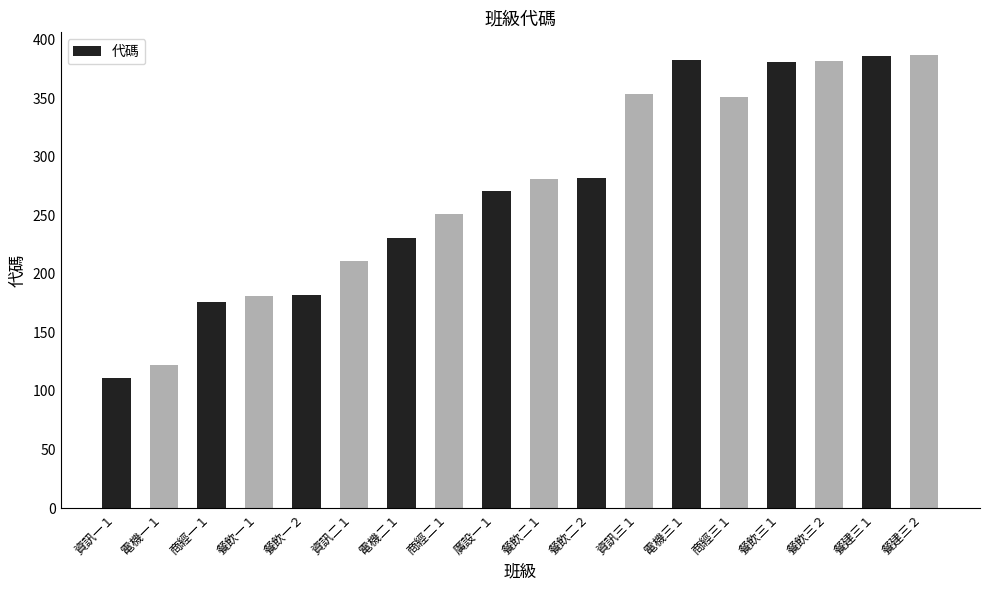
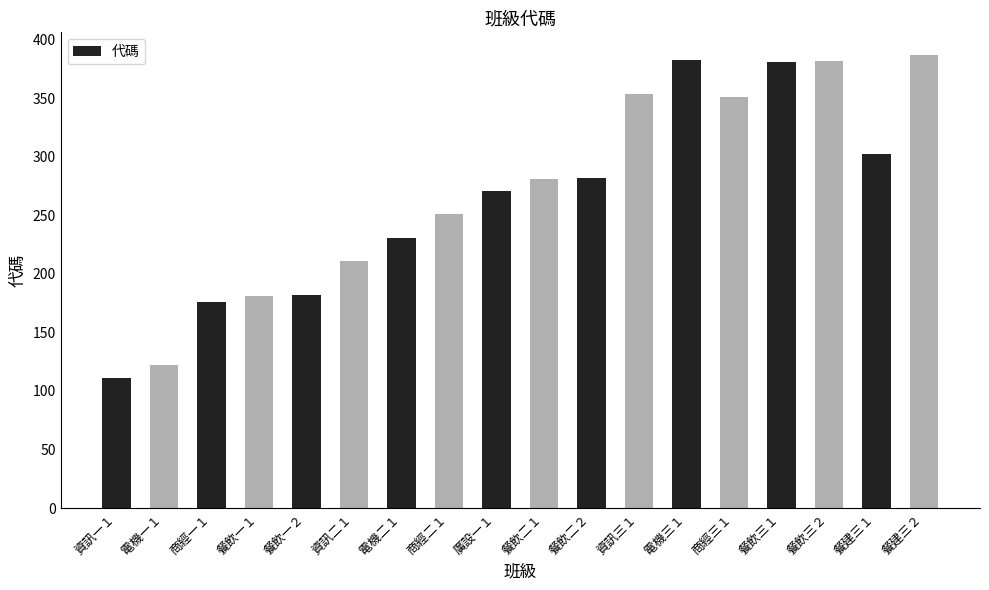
餐建三１: 386 -> 302
